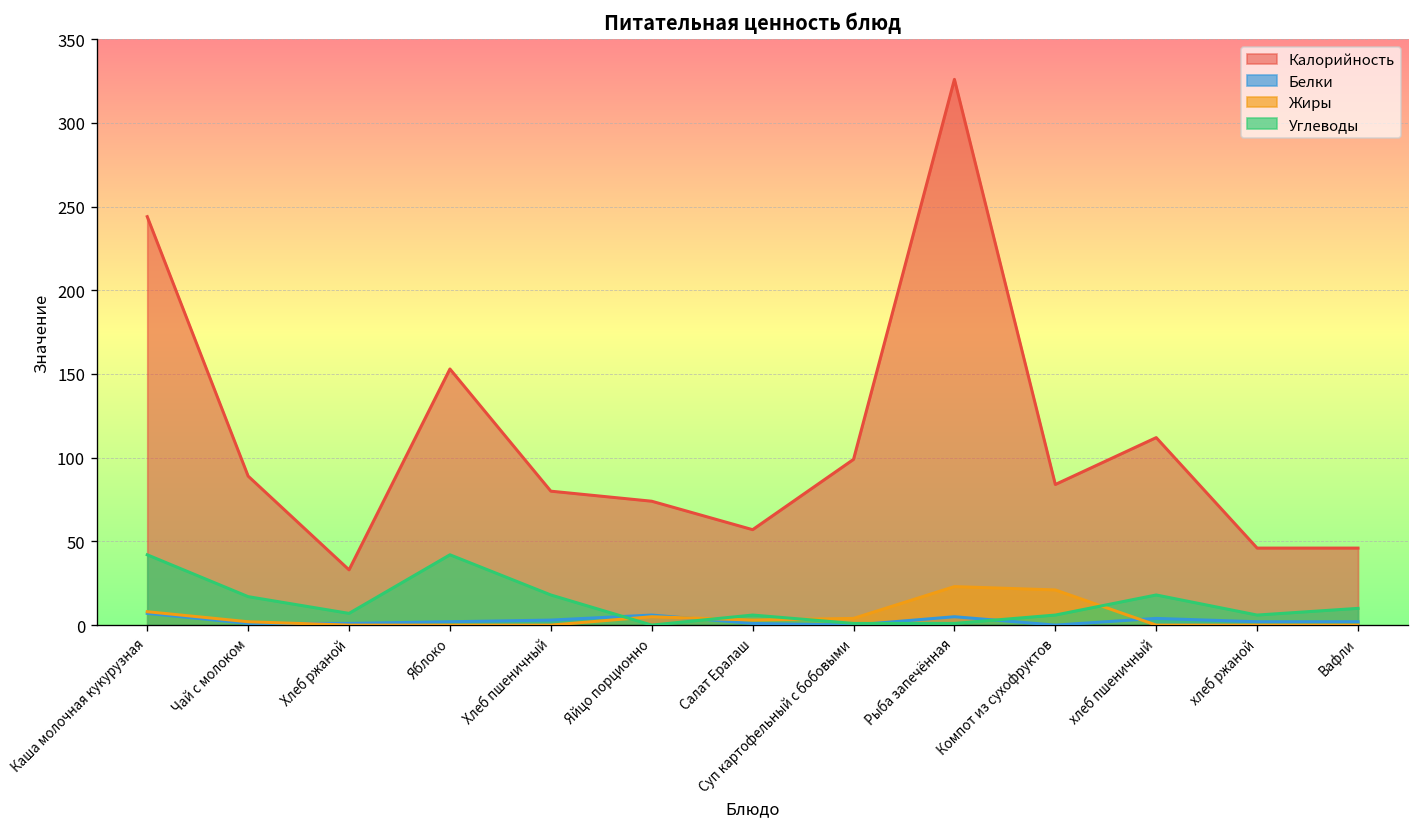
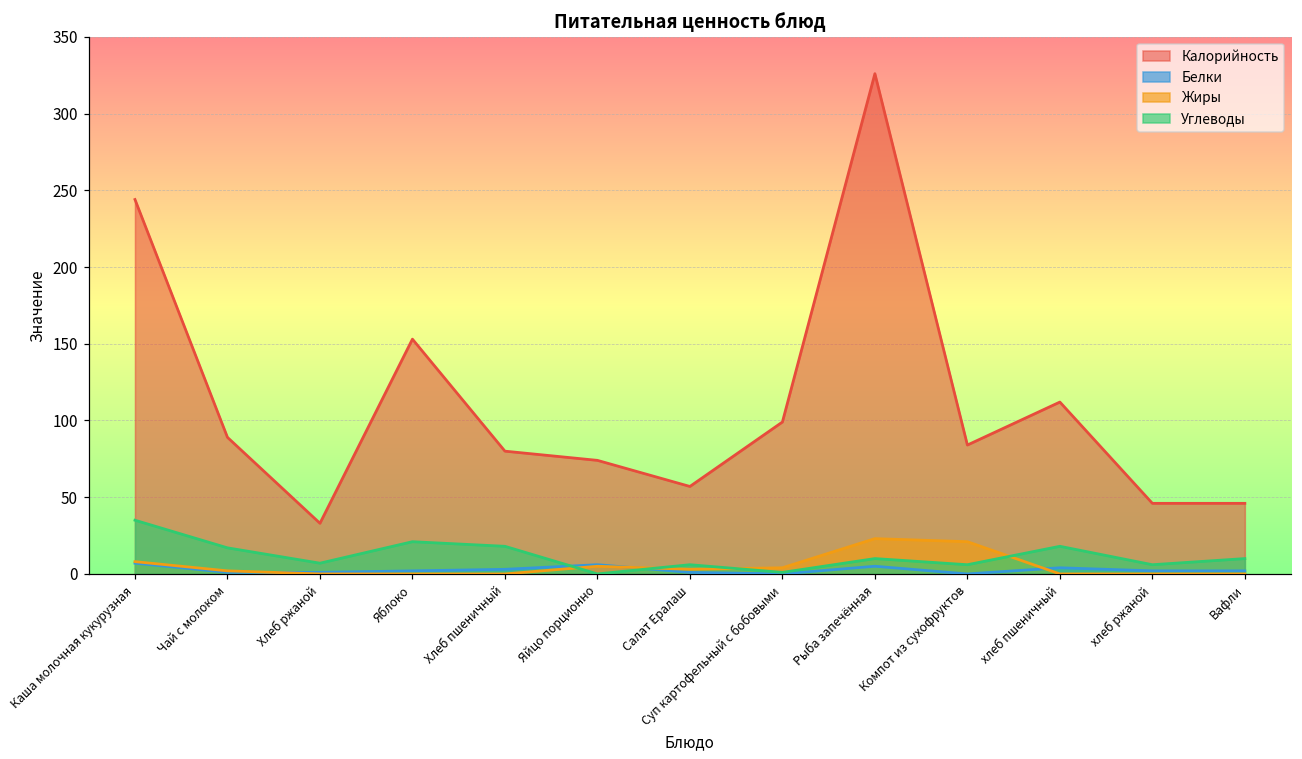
Углеводы, Каша молочная кукурузная: 42 -> 35
Углеводы, Яблоко: 42 -> 21
Углеводы, Рыба запечённая: 1 -> 10
